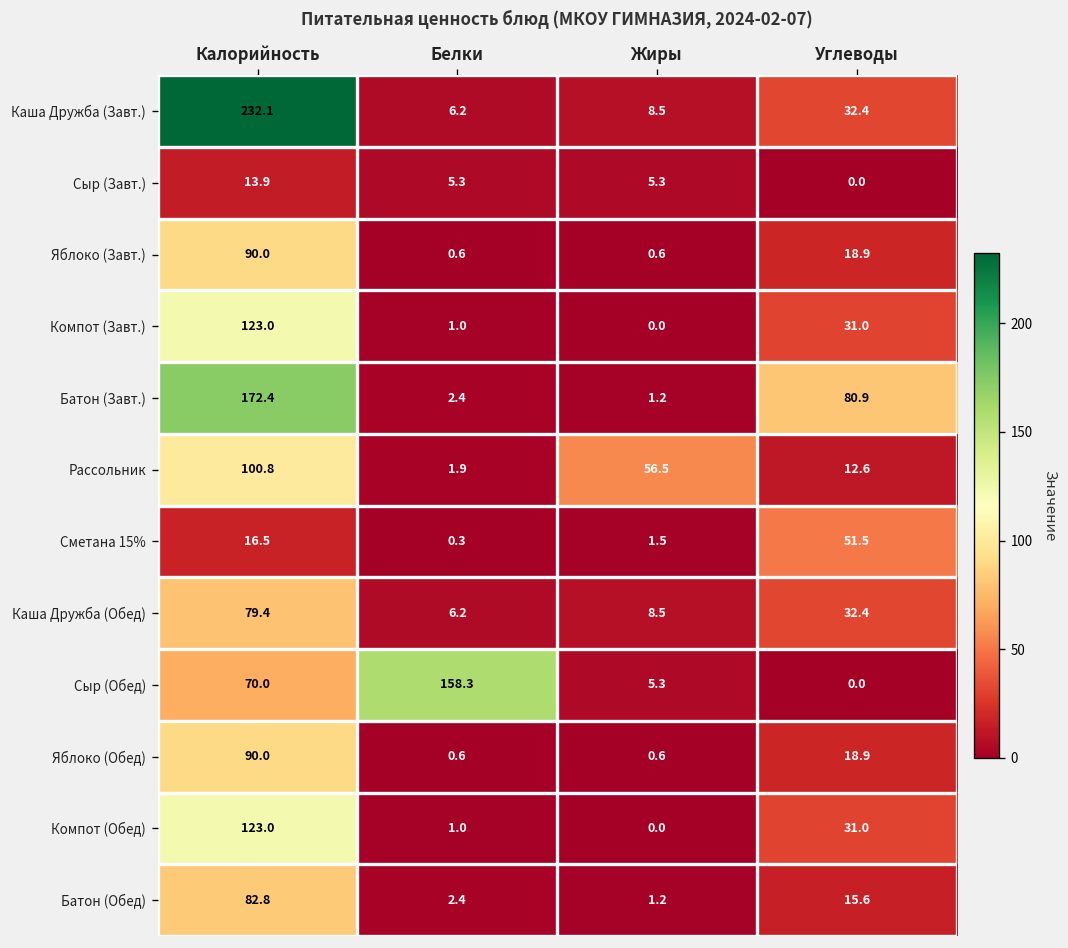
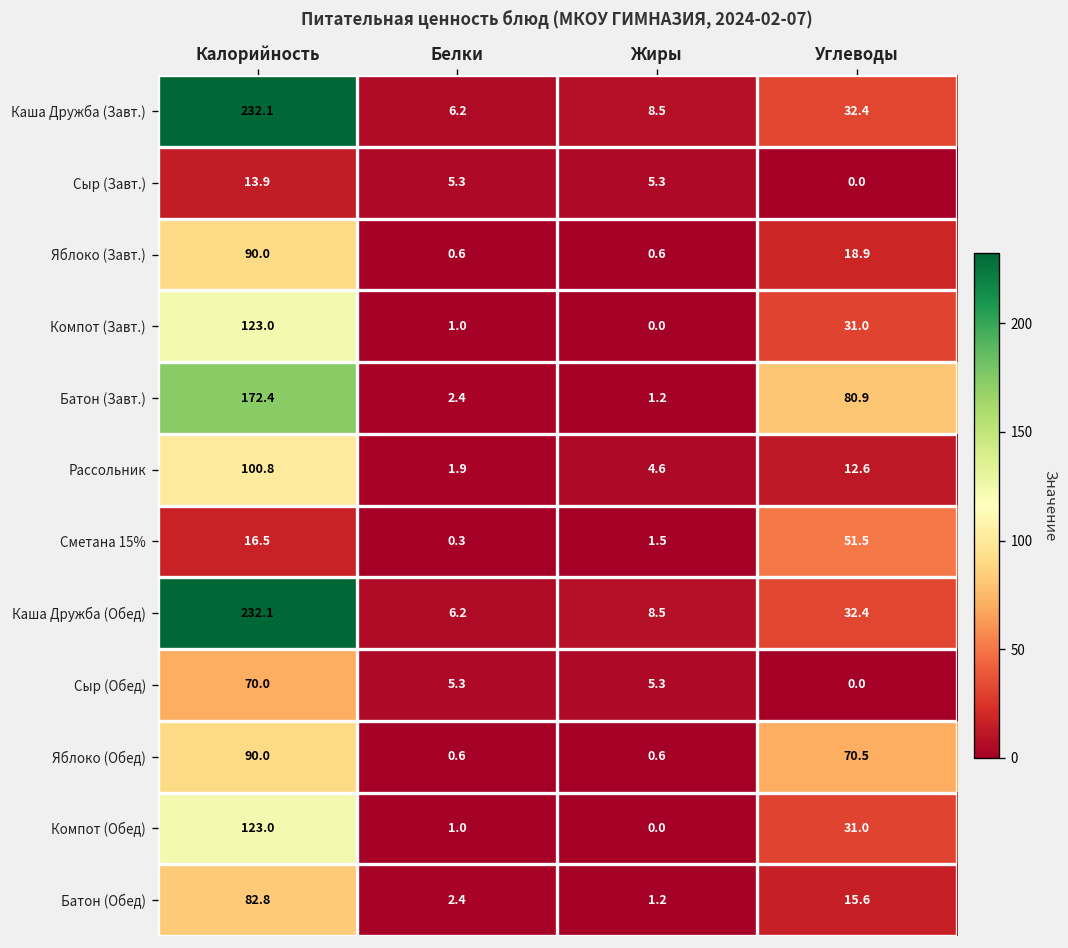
Рассольник, Жиры: 56.5 -> 4.6
Каша Дружба (Обед), Калорийность: 79.4 -> 232.1
Сыр (Обед), Белки: 158.3 -> 5.3
Яблоко (Обед), Углеводы: 18.9 -> 70.5
